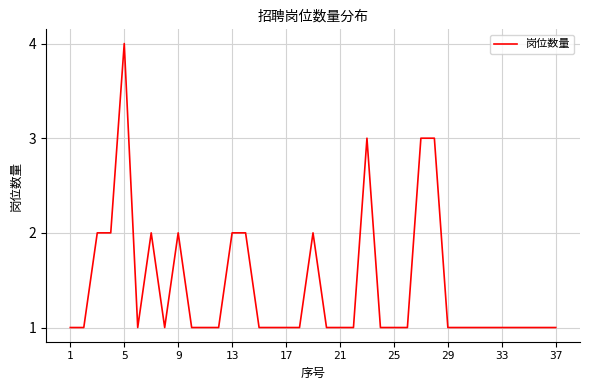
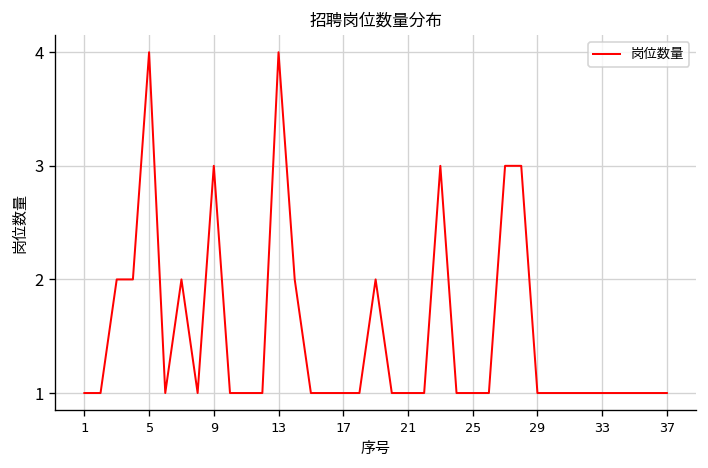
9: 2 -> 3
13: 2 -> 4
